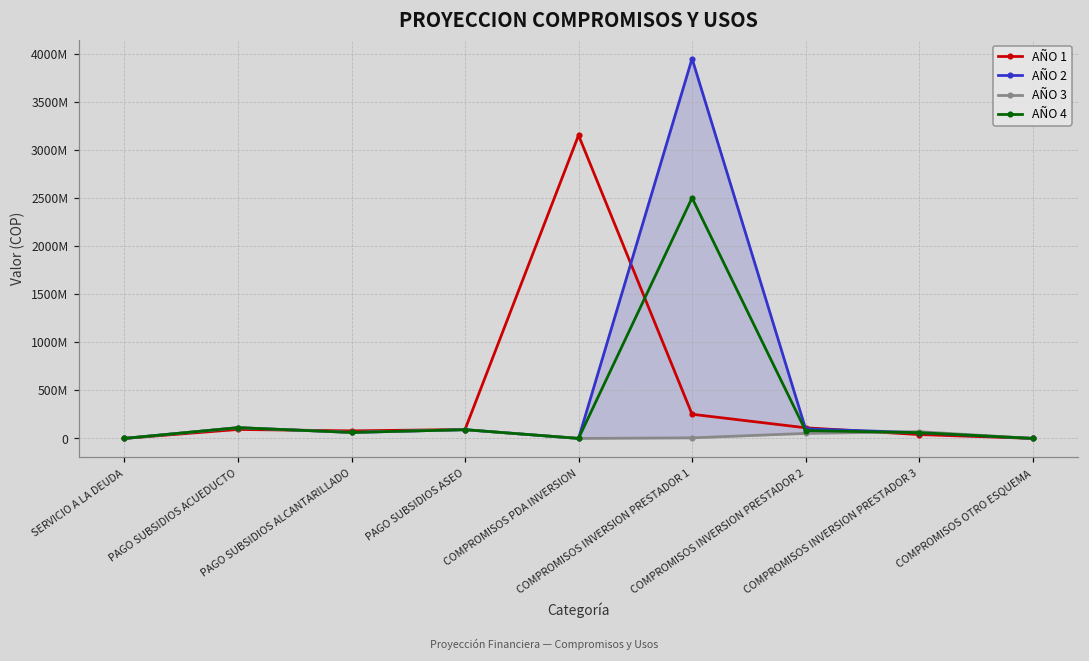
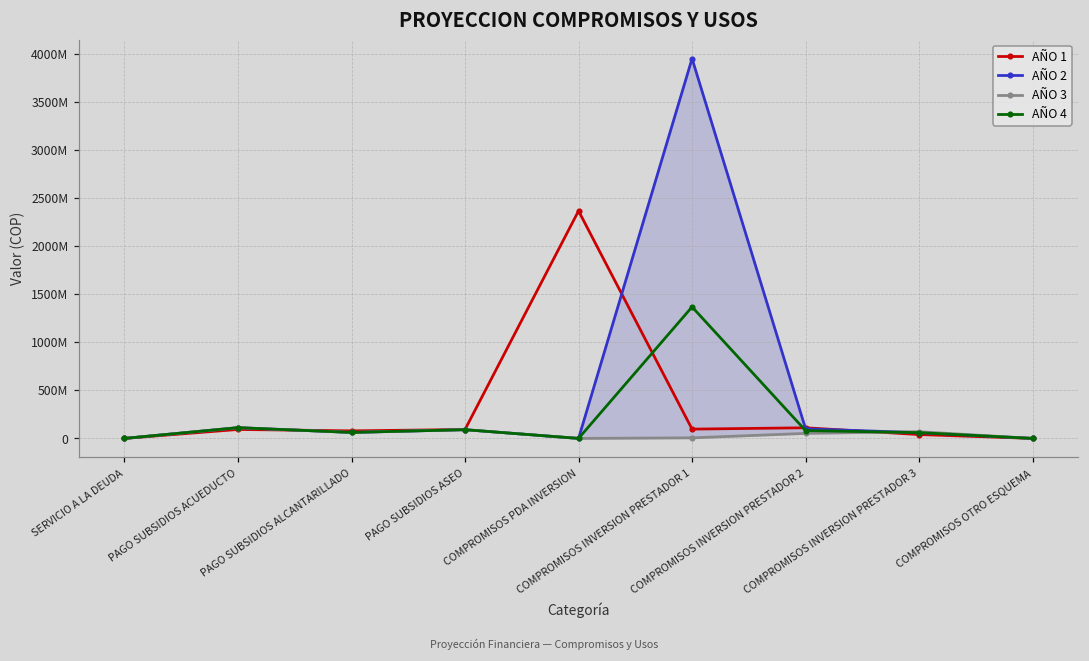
AÑO 1, COMPROMISOS PDA INVERSION: 3200000000 -> 2400000000
AÑO 1, COMPROMISOS INVERSION PRESTADOR 1: 300000000 -> 100000000
AÑO 4, COMPROMISOS INVERSION PRESTADOR 1: 2500000000 -> 1400000000
